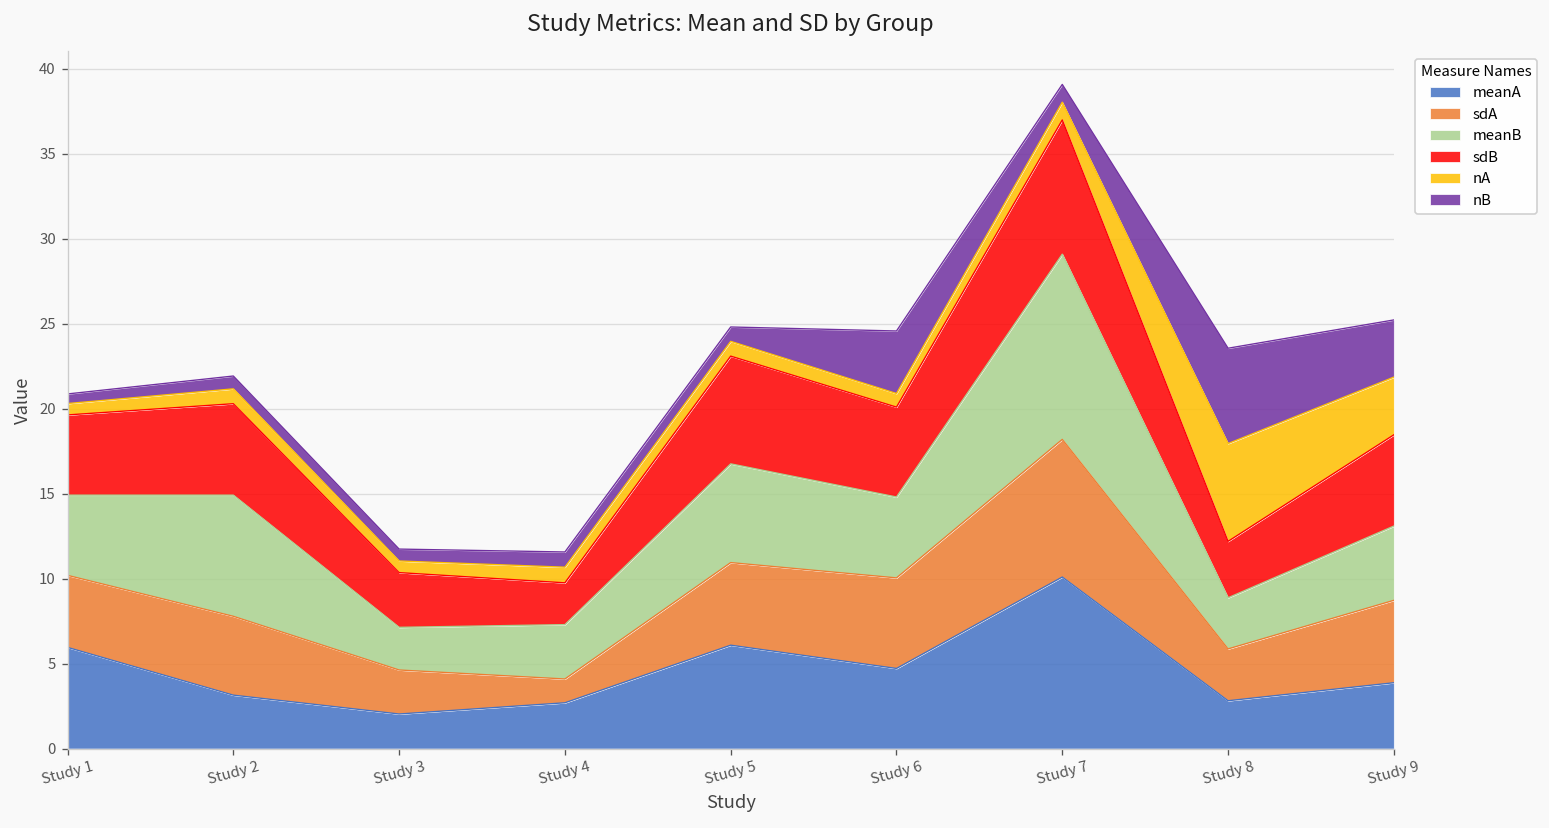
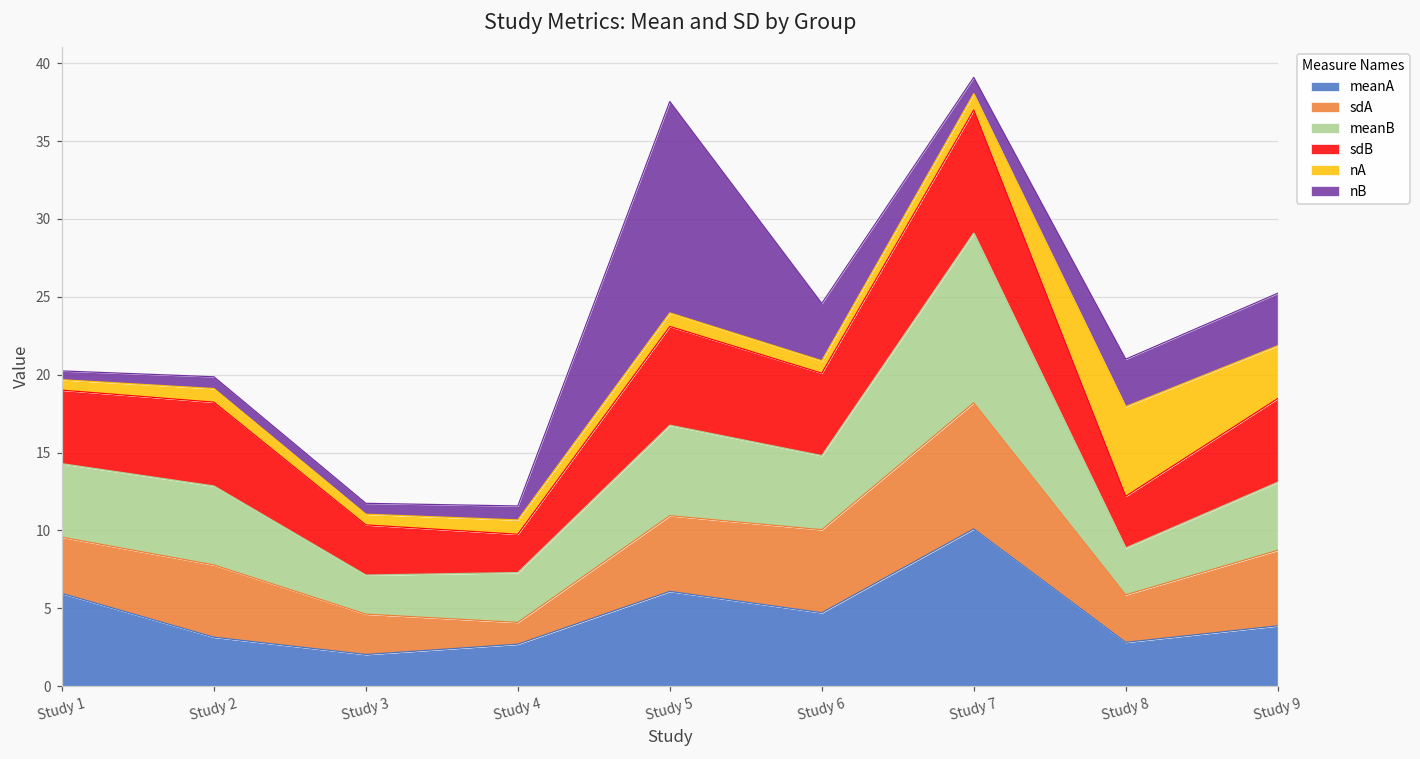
sdA, Study 1: 4.2 -> 3.6
meanB, Study 2: 7.1 -> 5.1
nB, Study 5: 0.8 -> 13.6
nB, Study 8: 5.6 -> 3.0
